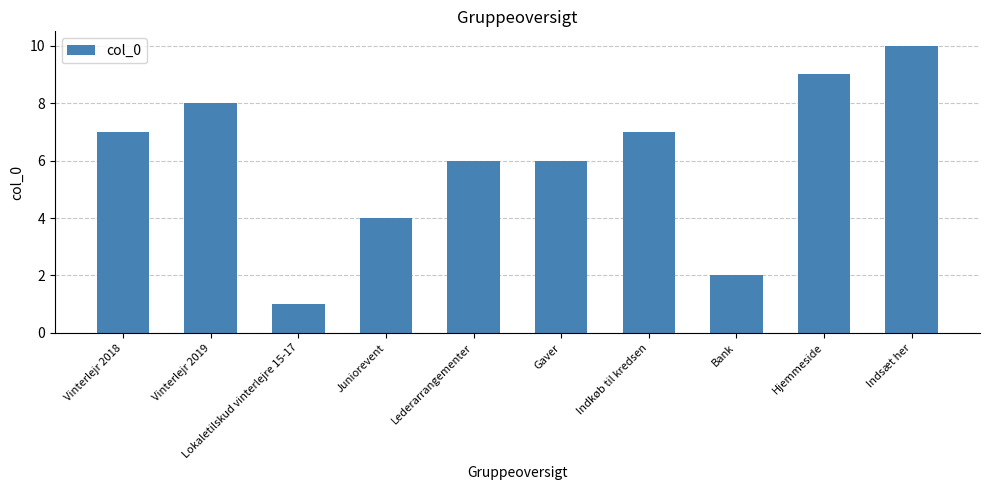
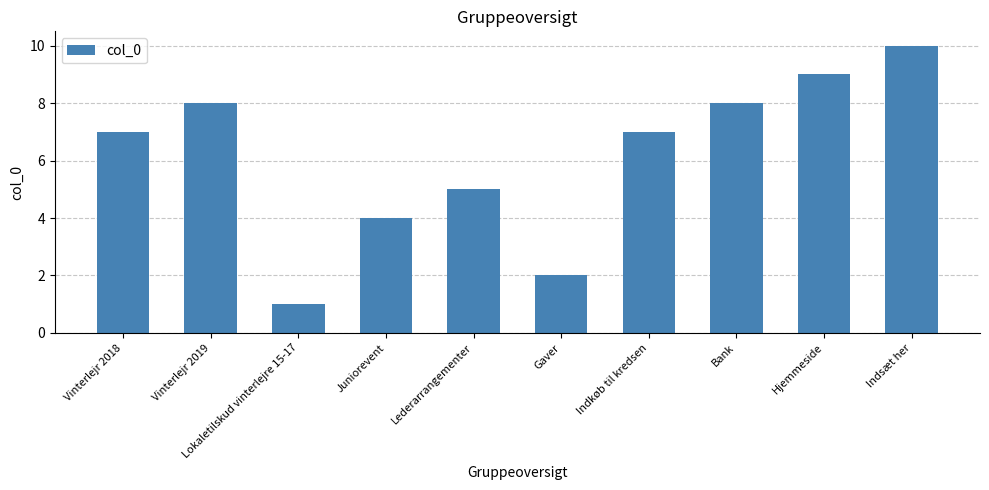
Lederarrangementer: 6 -> 5
Gaver: 6 -> 2
Bank: 2 -> 8
